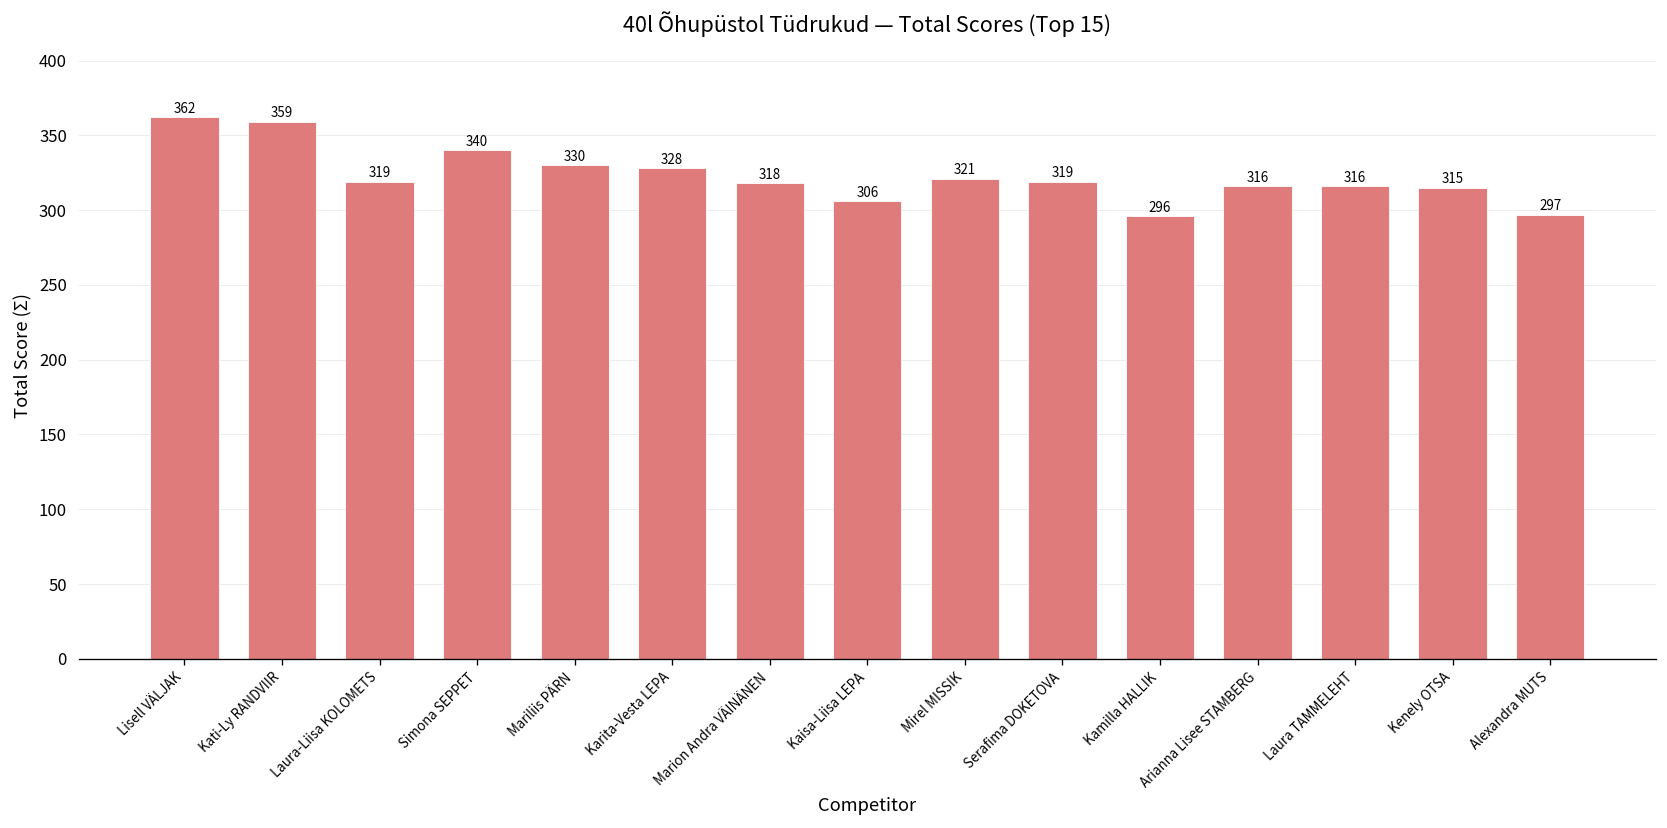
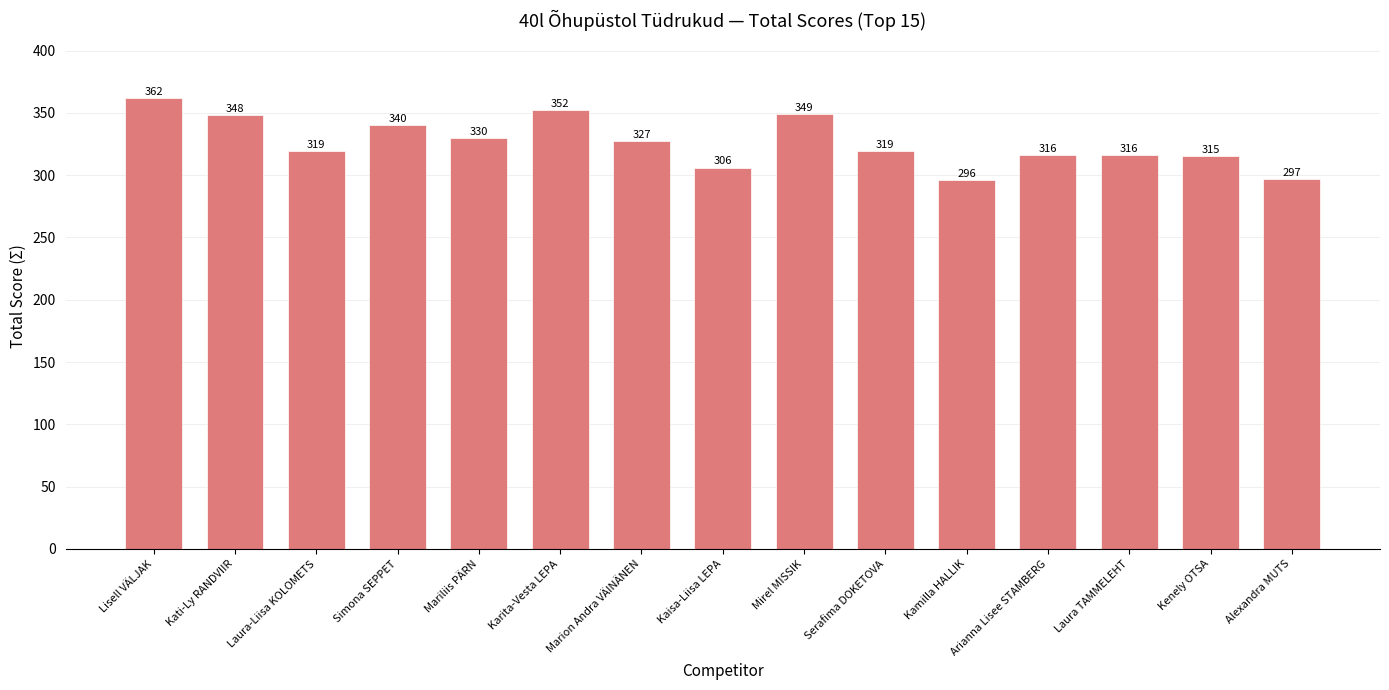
Kati-Ly RANDVIIR: 359 -> 348
Karita-Vesta LEPA: 328 -> 352
Marion Andra VÄINÄNEN: 318 -> 327
Mirel MISSIK: 321 -> 349
